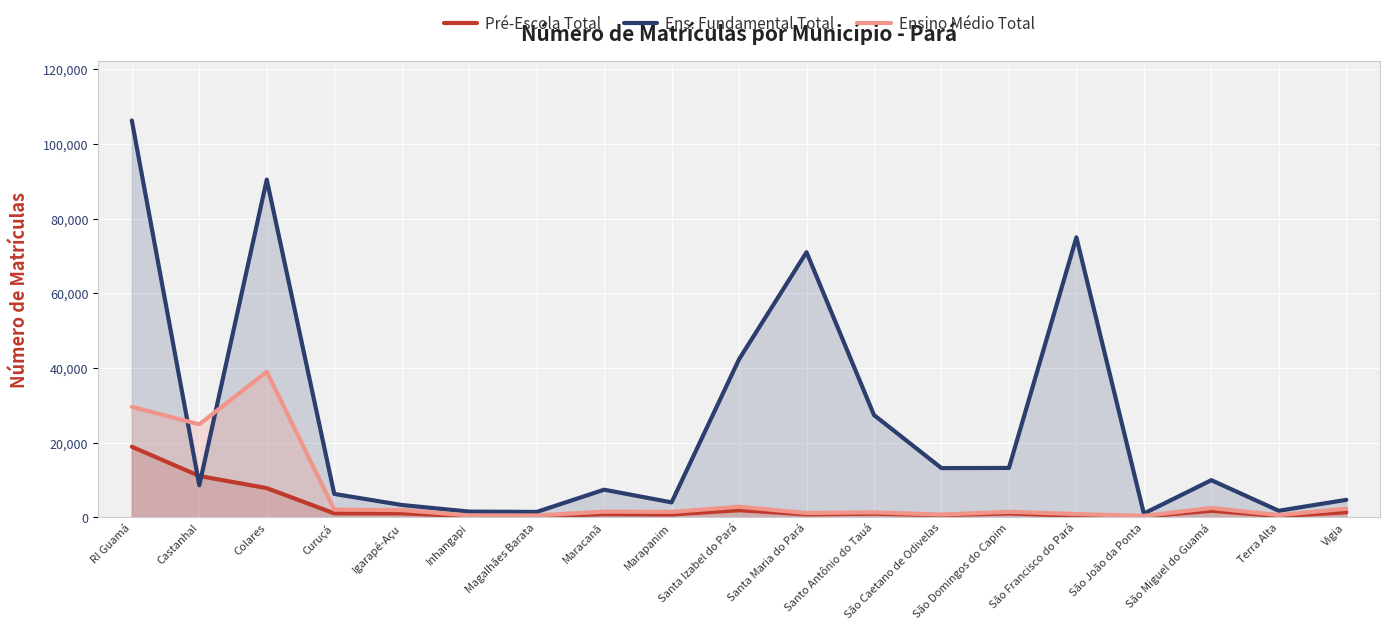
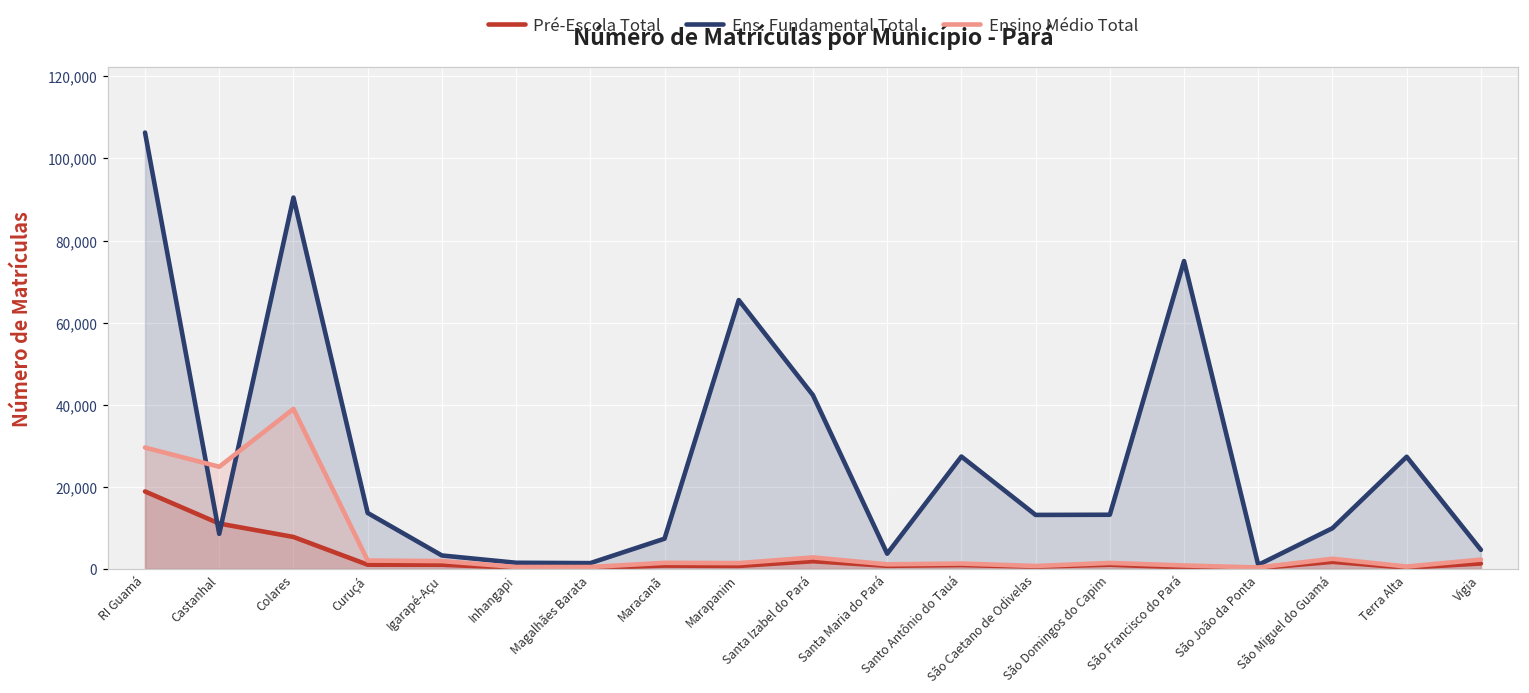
Ens. Fundamental Total, Curuçá: 6,000 -> 14,000
Ens. Fundamental Total, Marapanim: 4,000 -> 65,000
Ens. Fundamental Total, Santa Maria do Pará: 71,000 -> 4,000
Ens. Fundamental Total, Terra Alta: 2,000 -> 27,000
